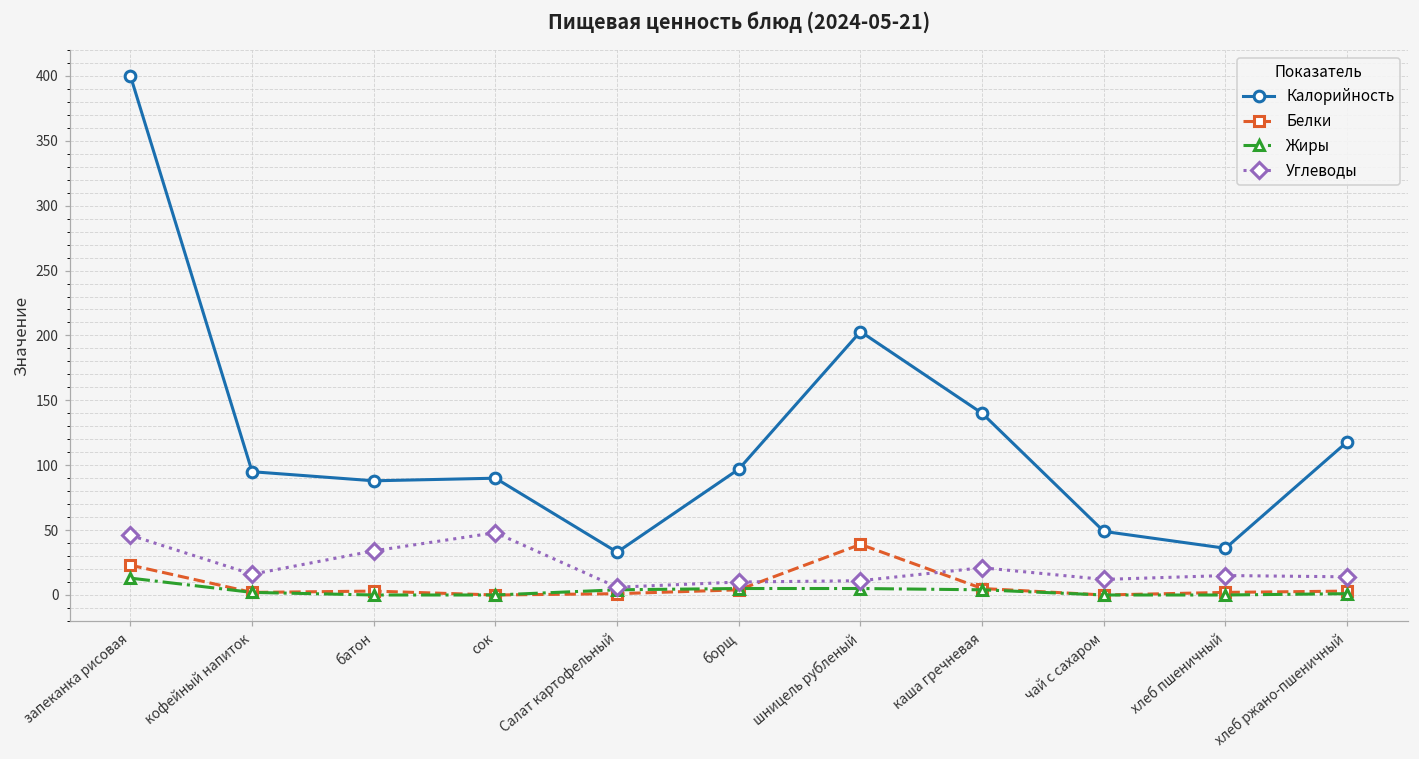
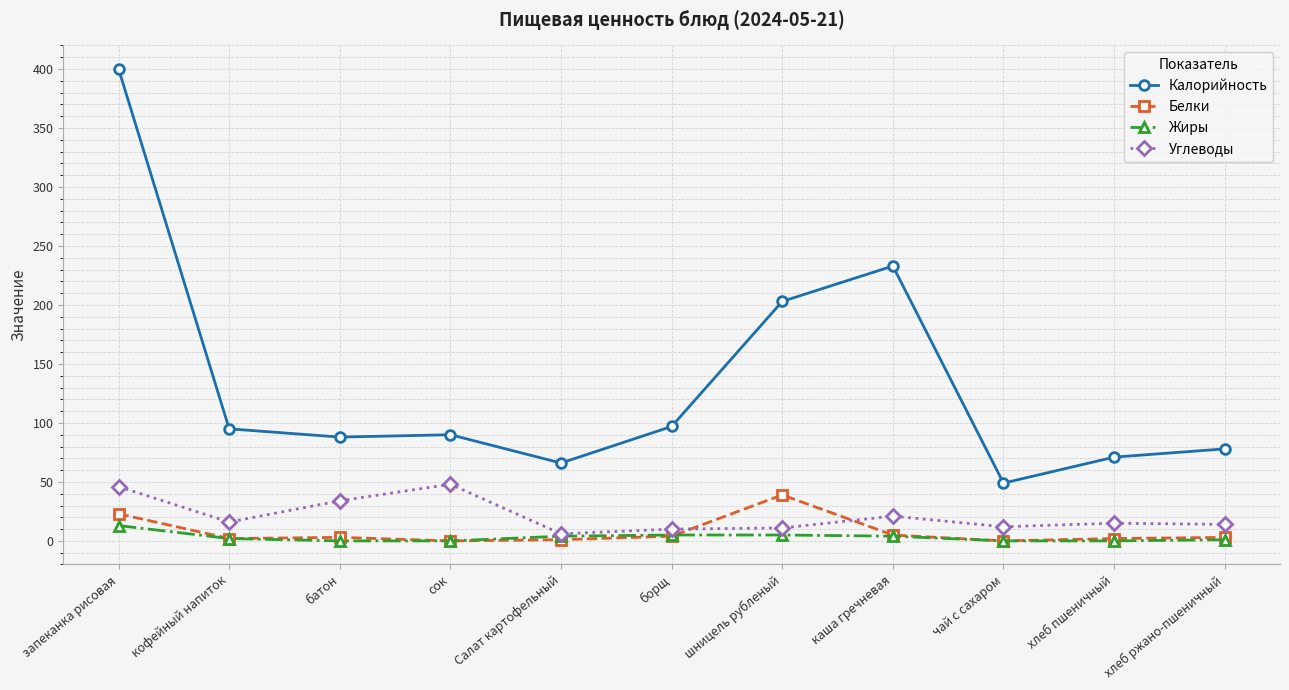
Калорийность, Салат картофельный: 33 -> 66
Калорийность, каша гречневая: 140 -> 233
Калорийность, хлеб пшеничный: 36 -> 71
Калорийность, хлеб ржано-пшеничный: 118 -> 78
